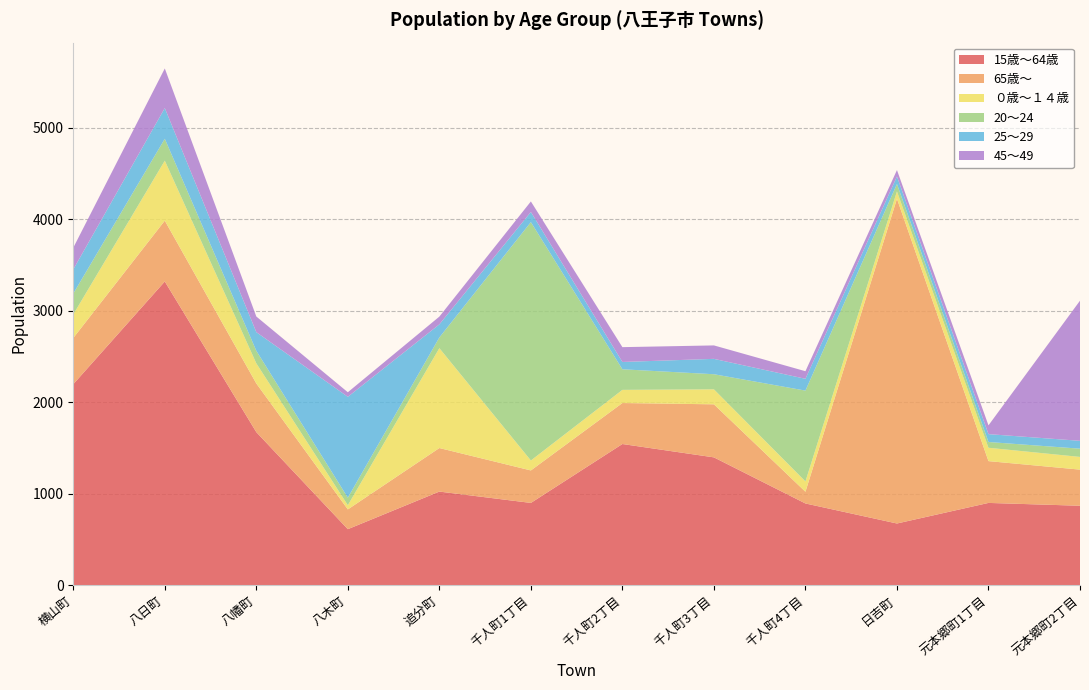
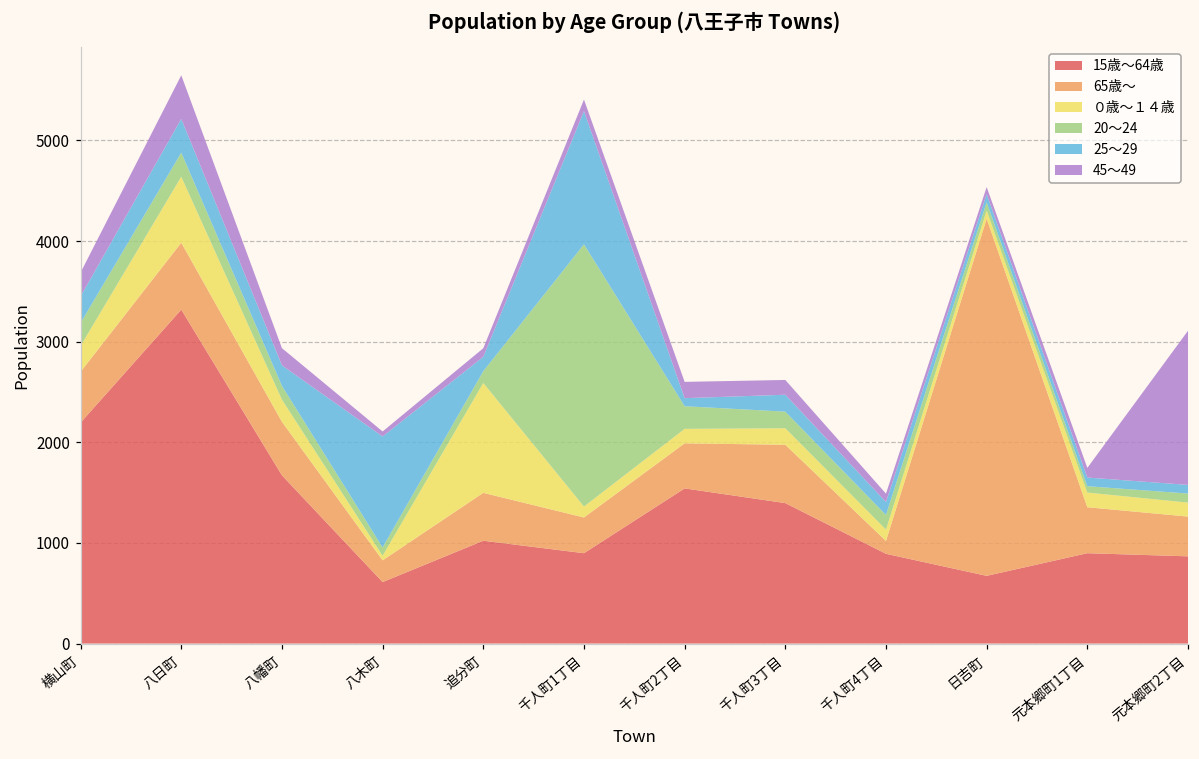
25～29, 千人町1丁目: 100 -> 1300
20～24, 千人町4丁目: 1000 -> 100
